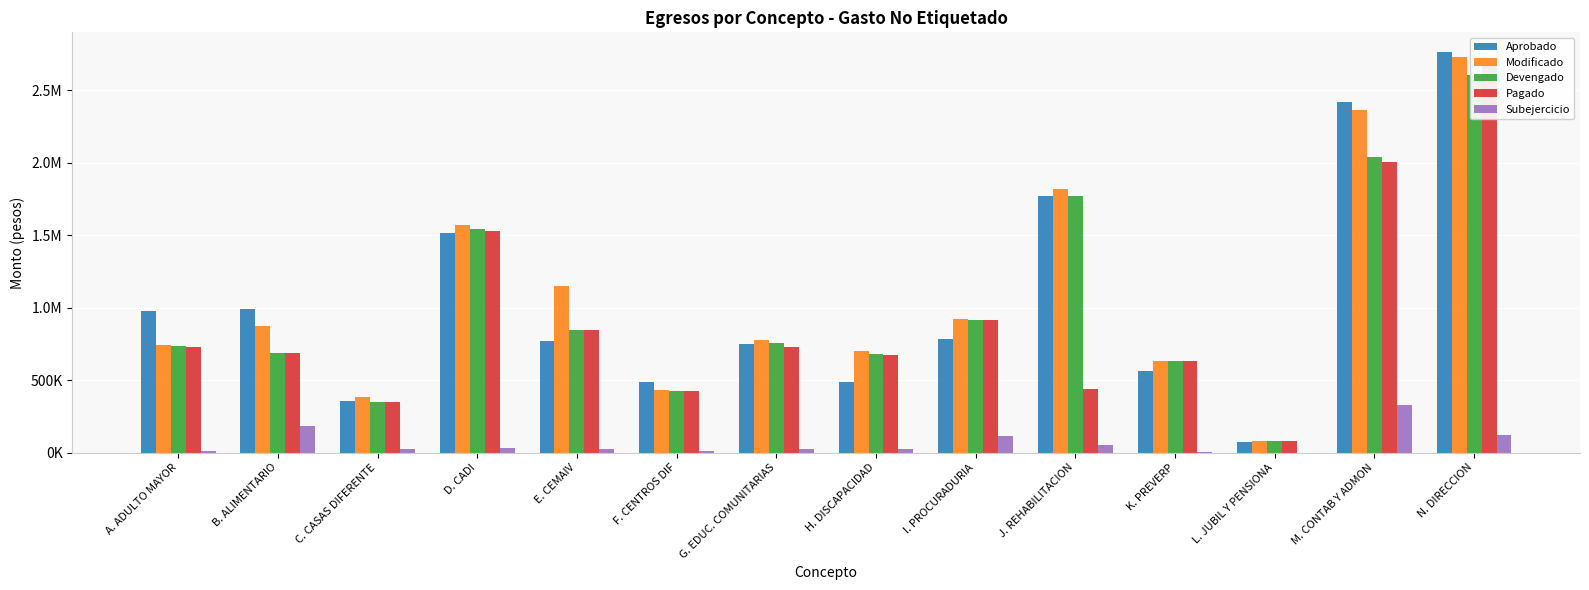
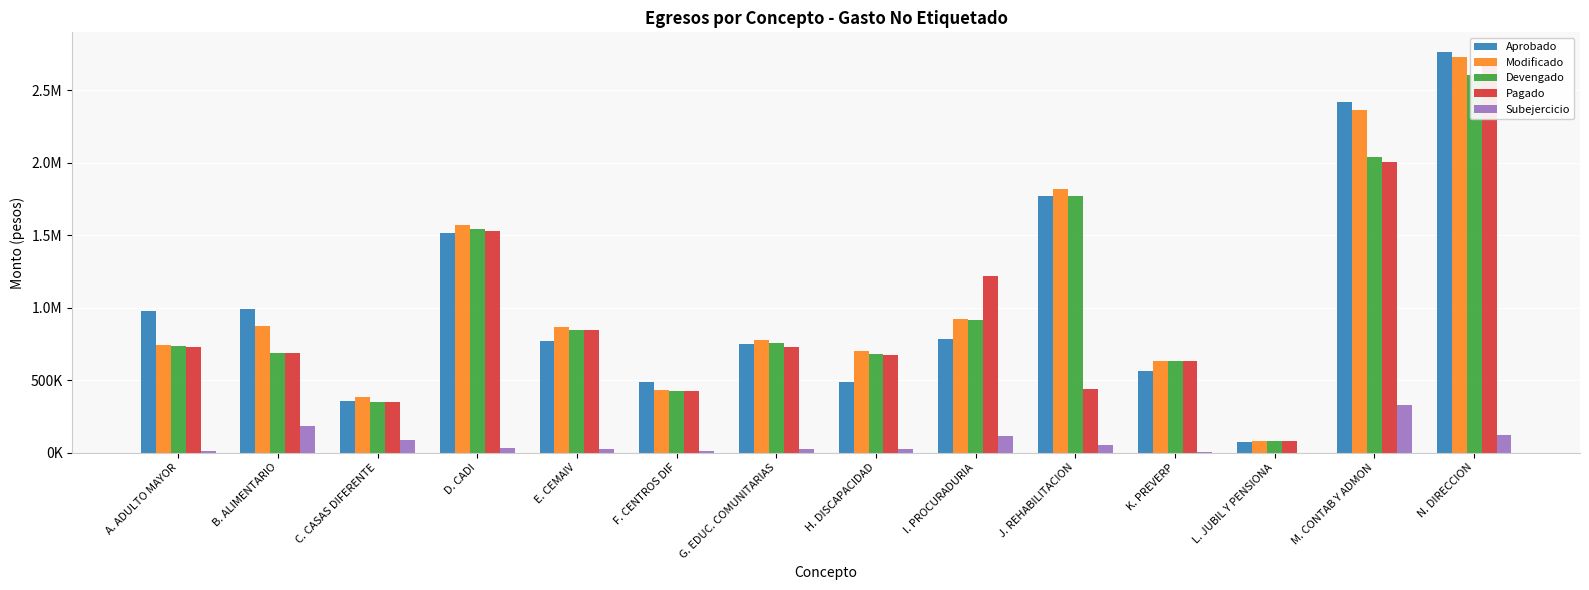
Subejercicio, C. CASAS DIFERENTE: 30000 -> 90000
Modificado, E. CEMAIV: 1150000 -> 870000
Pagado, I. PROCURADURIA: 920000 -> 1220000
